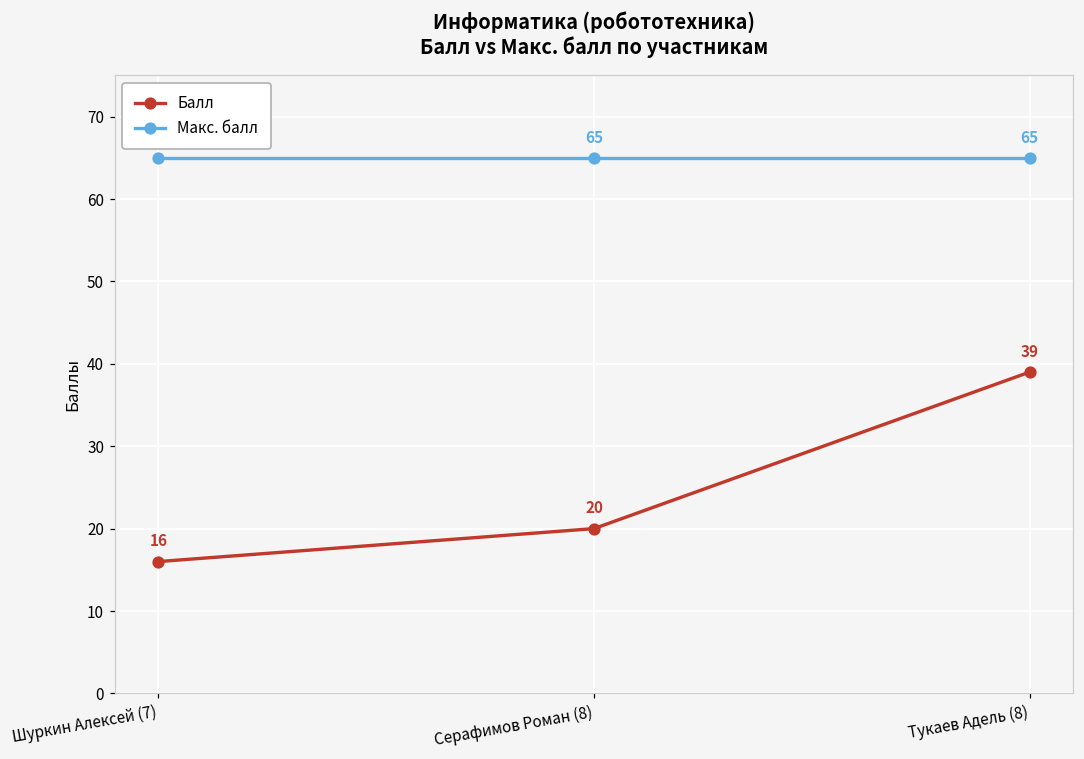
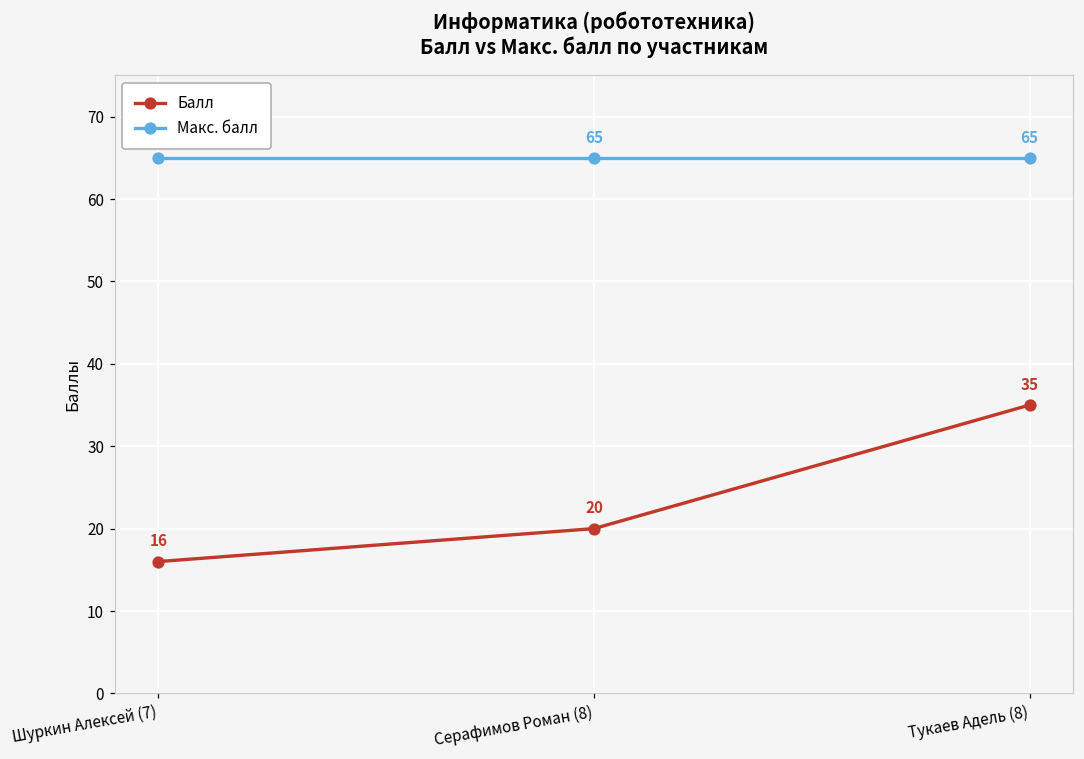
Балл, Тукаев Адель (8): 39 -> 35
